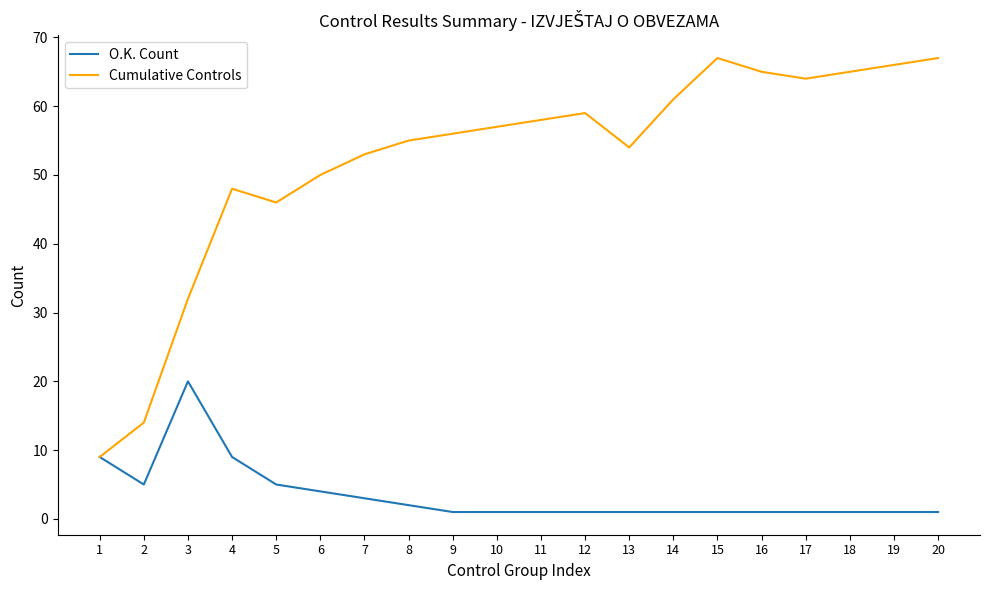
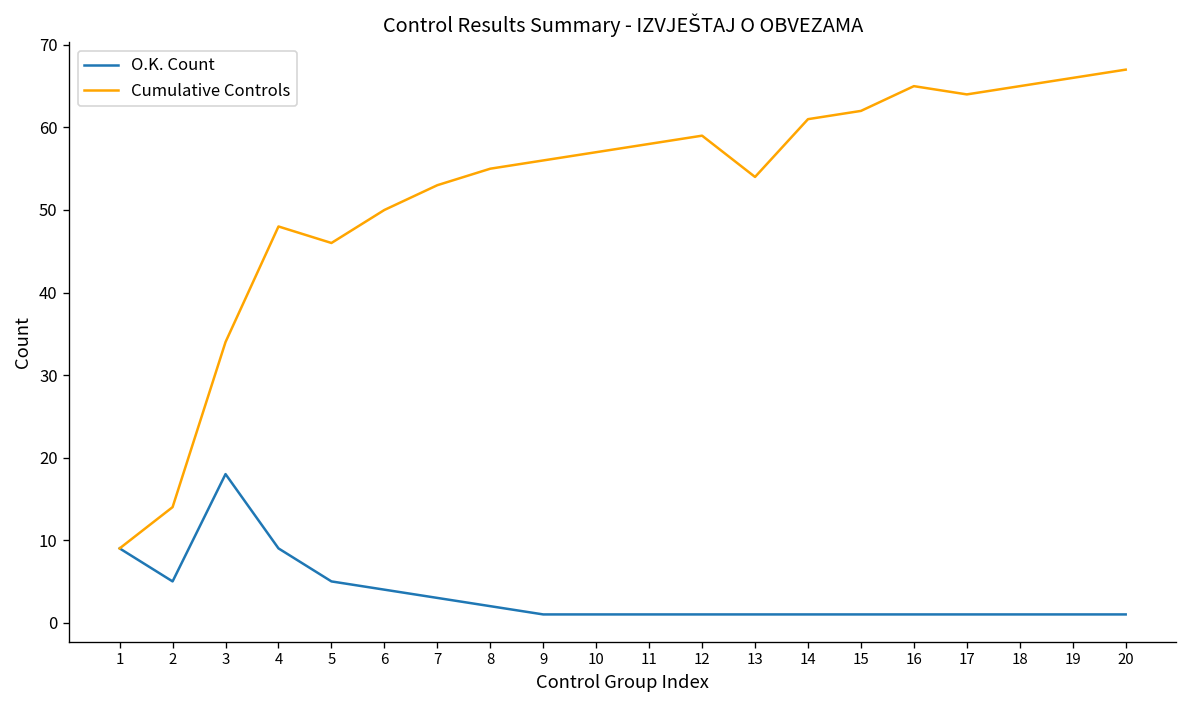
O.K. Count, 3: 20 -> 18
Cumulative Controls, 3: 32 -> 34
Cumulative Controls, 15: 67 -> 62
